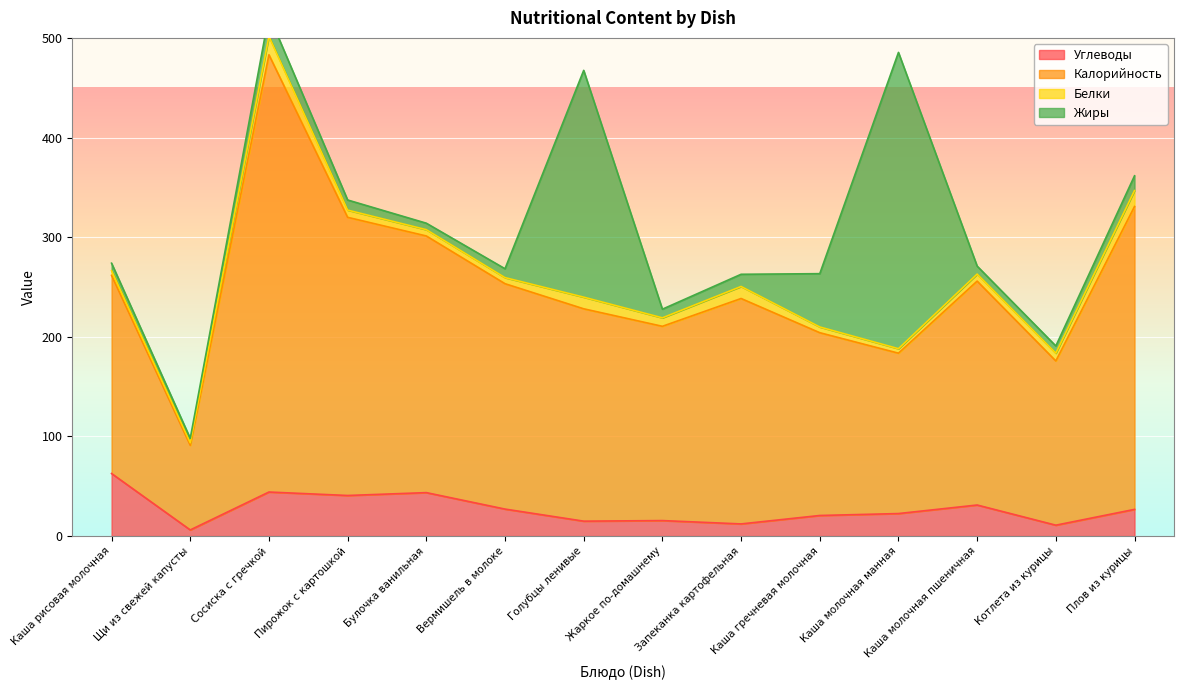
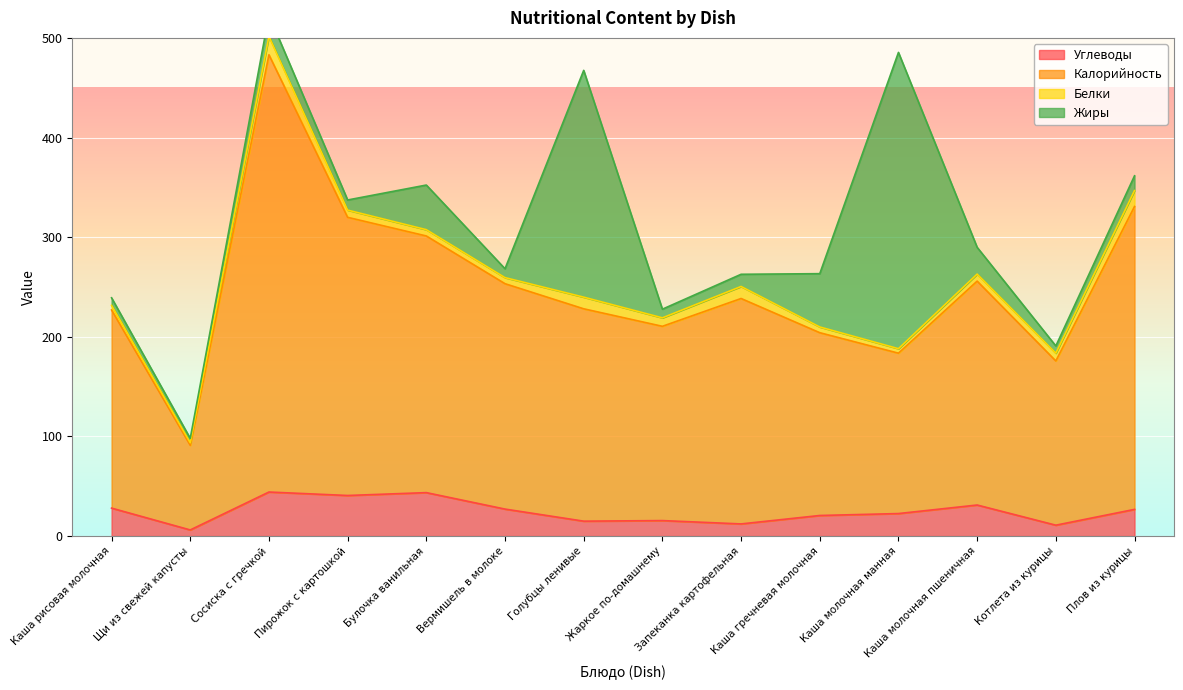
Углеводы, Каша рисовая молочная: 60 -> 30
Жиры, Булочка ванильная: 10 -> 40
Жиры, Каша молочная пшеничная: 10 -> 30
